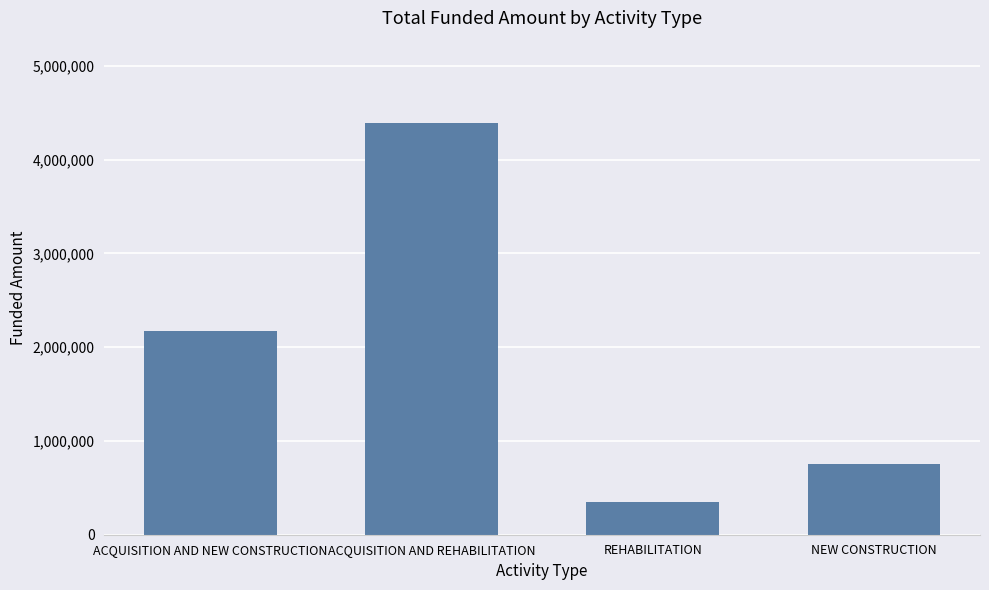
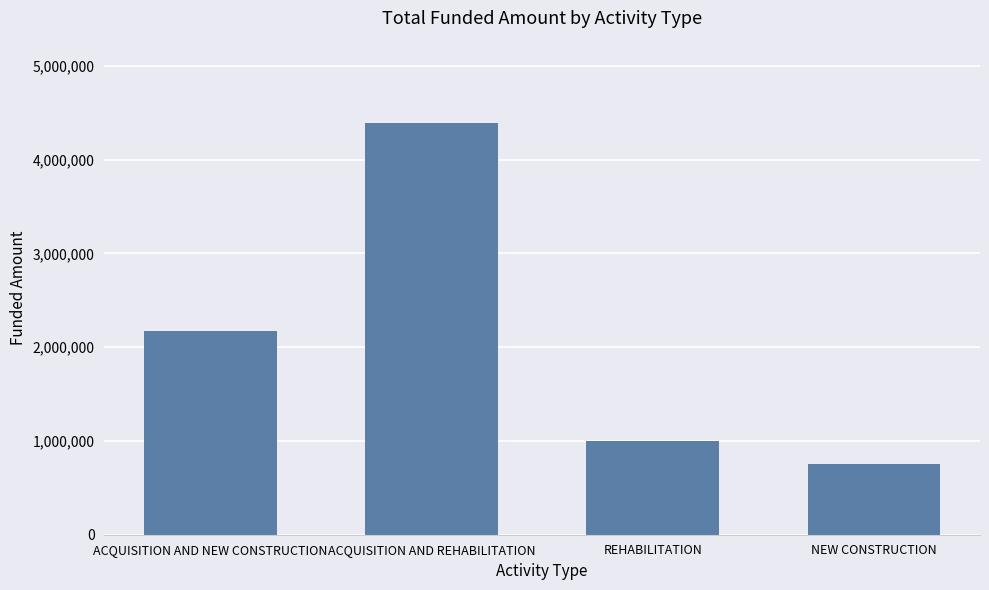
REHABILITATION: 300,000 -> 1,000,000
